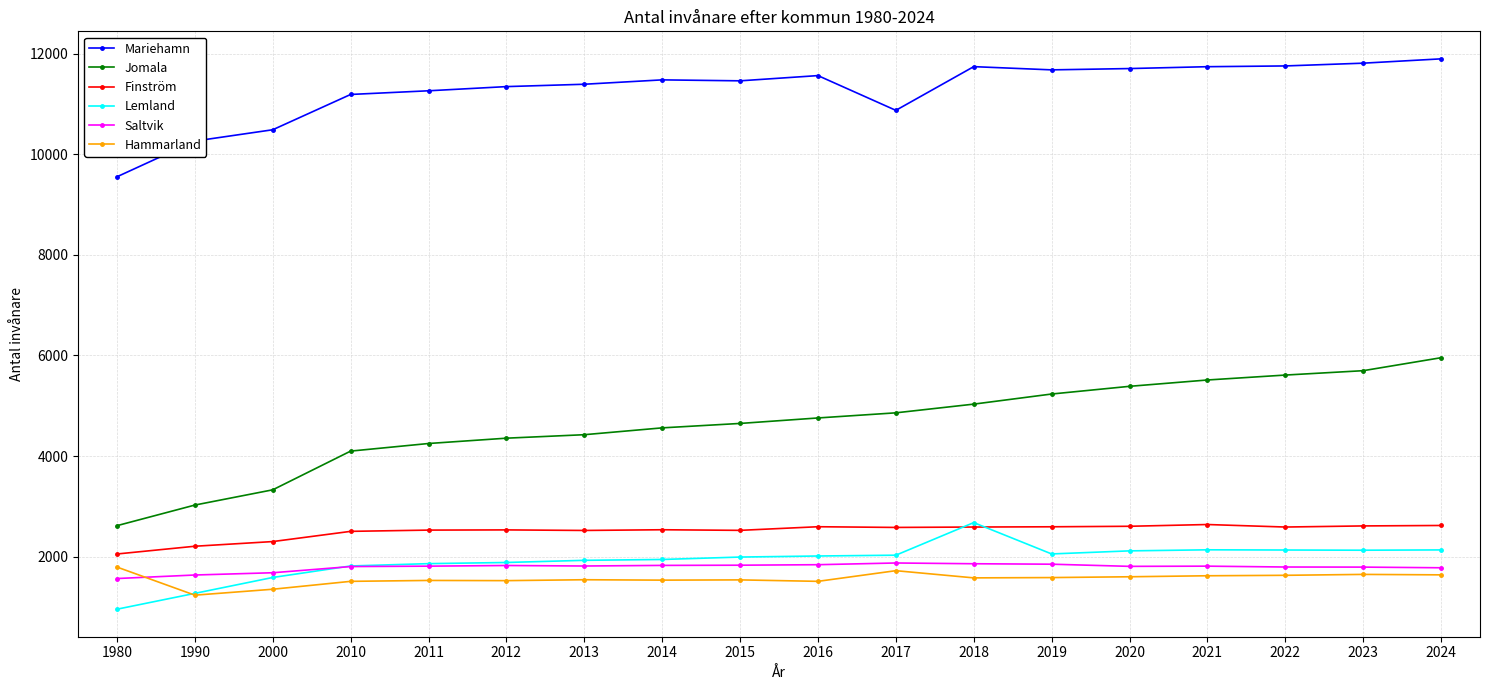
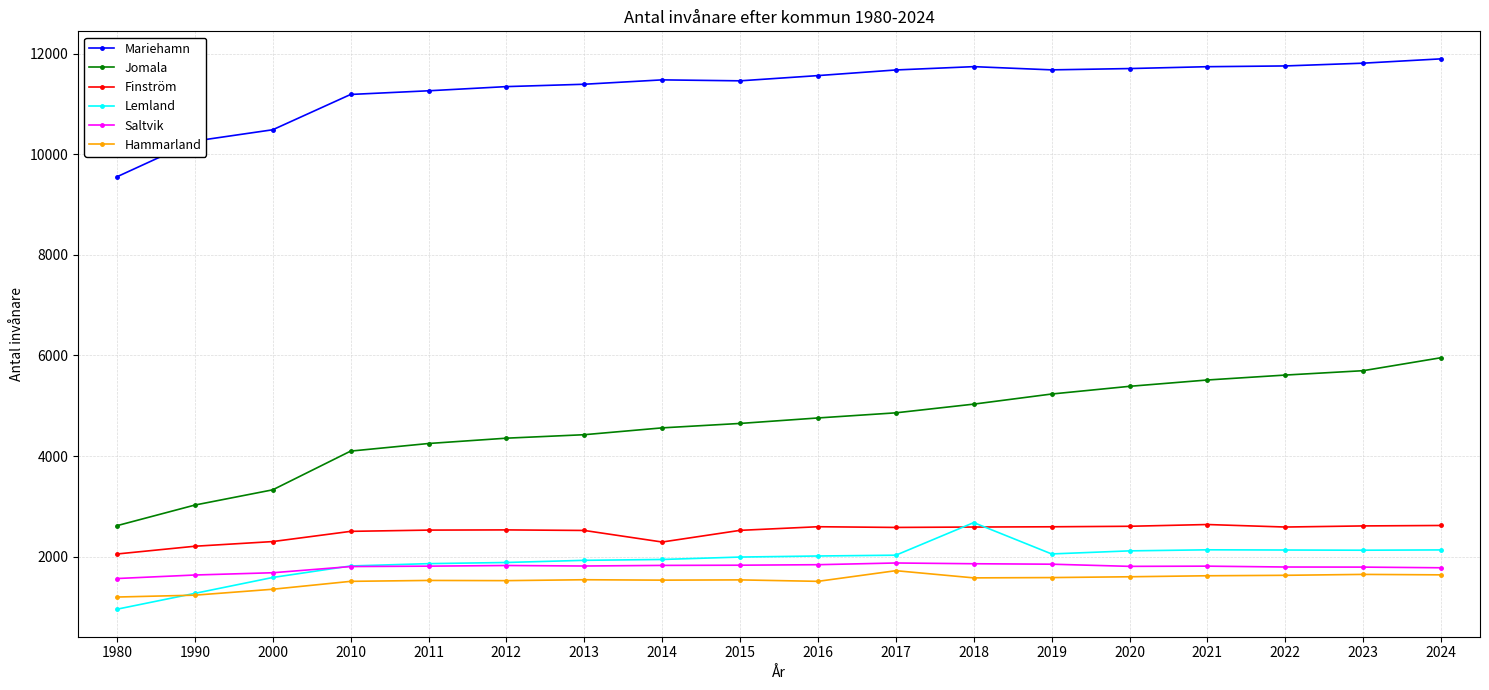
Hammarland, 1980: 1800 -> 1200
Finström, 2014: 2500 -> 2300
Mariehamn, 2017: 10900 -> 11700
